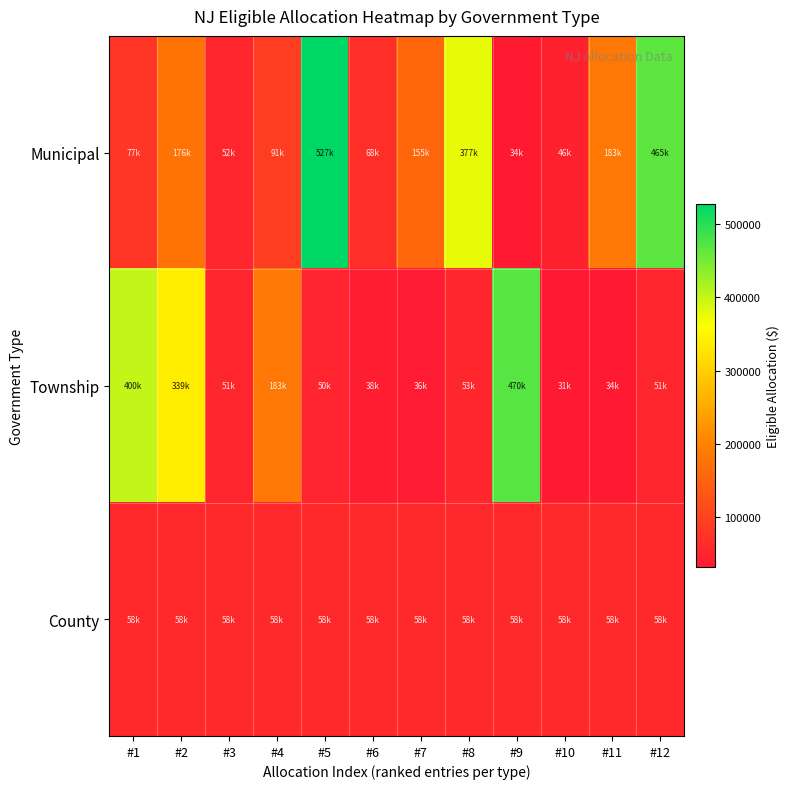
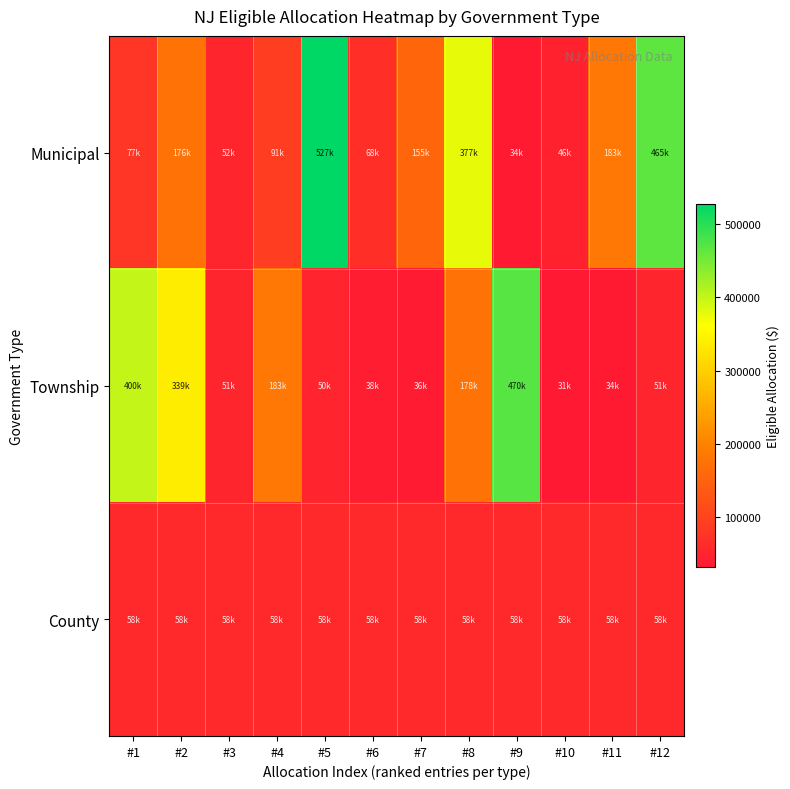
Township, #8: 53k -> 178k
